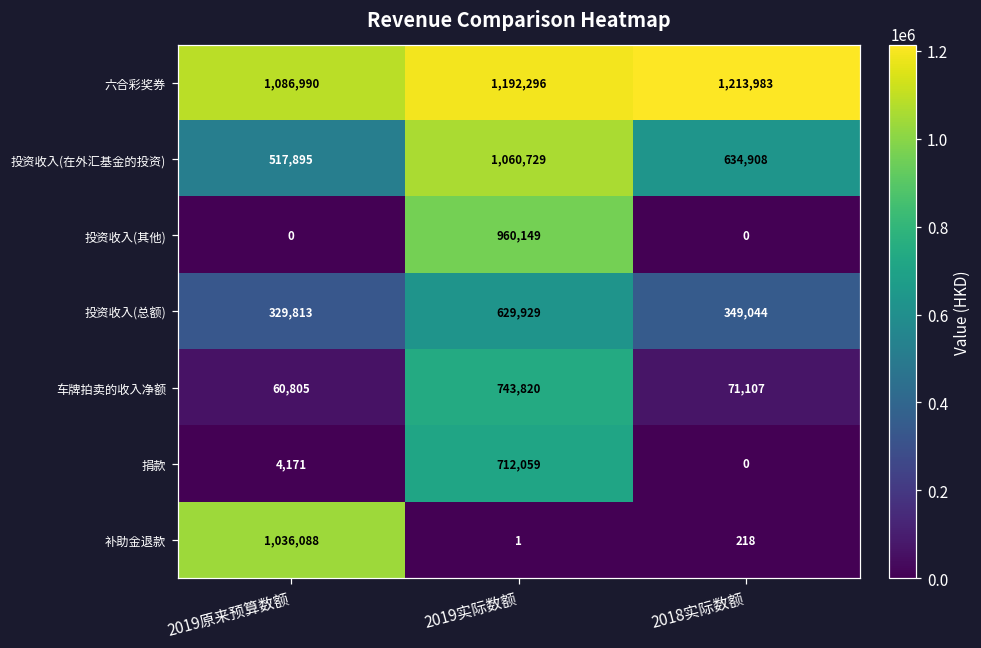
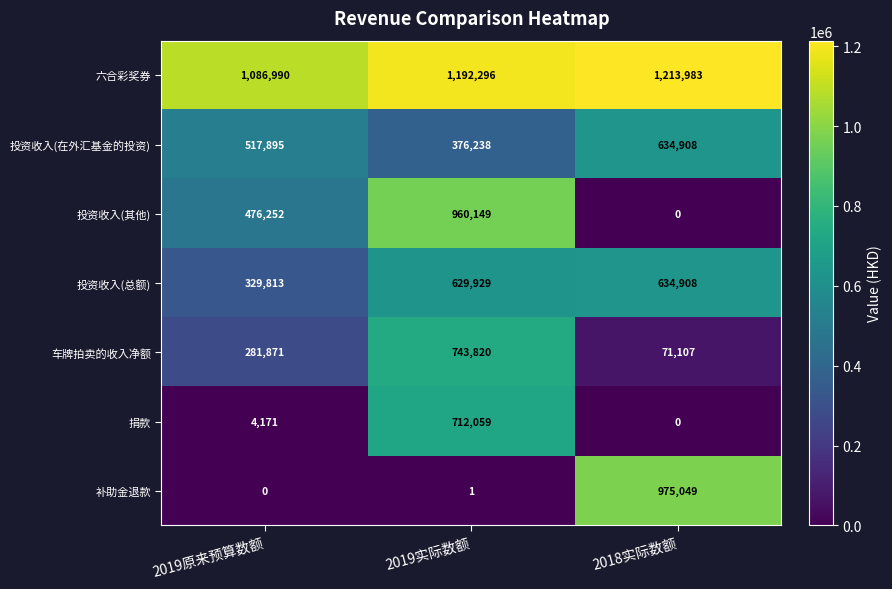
投资收入(在外汇基金的投资), 2019实际数额: 1,060,729 -> 376,238
投资收入(其他), 2019原来预算数额: 0 -> 476,252
投资收入(总额), 2018实际数额: 349,044 -> 634,908
车牌拍卖的收入净额, 2019原来预算数额: 60,805 -> 281,871
补助金退款, 2019原来预算数额: 1,036,088 -> 0
补助金退款, 2018实际数额: 218 -> 975,049
